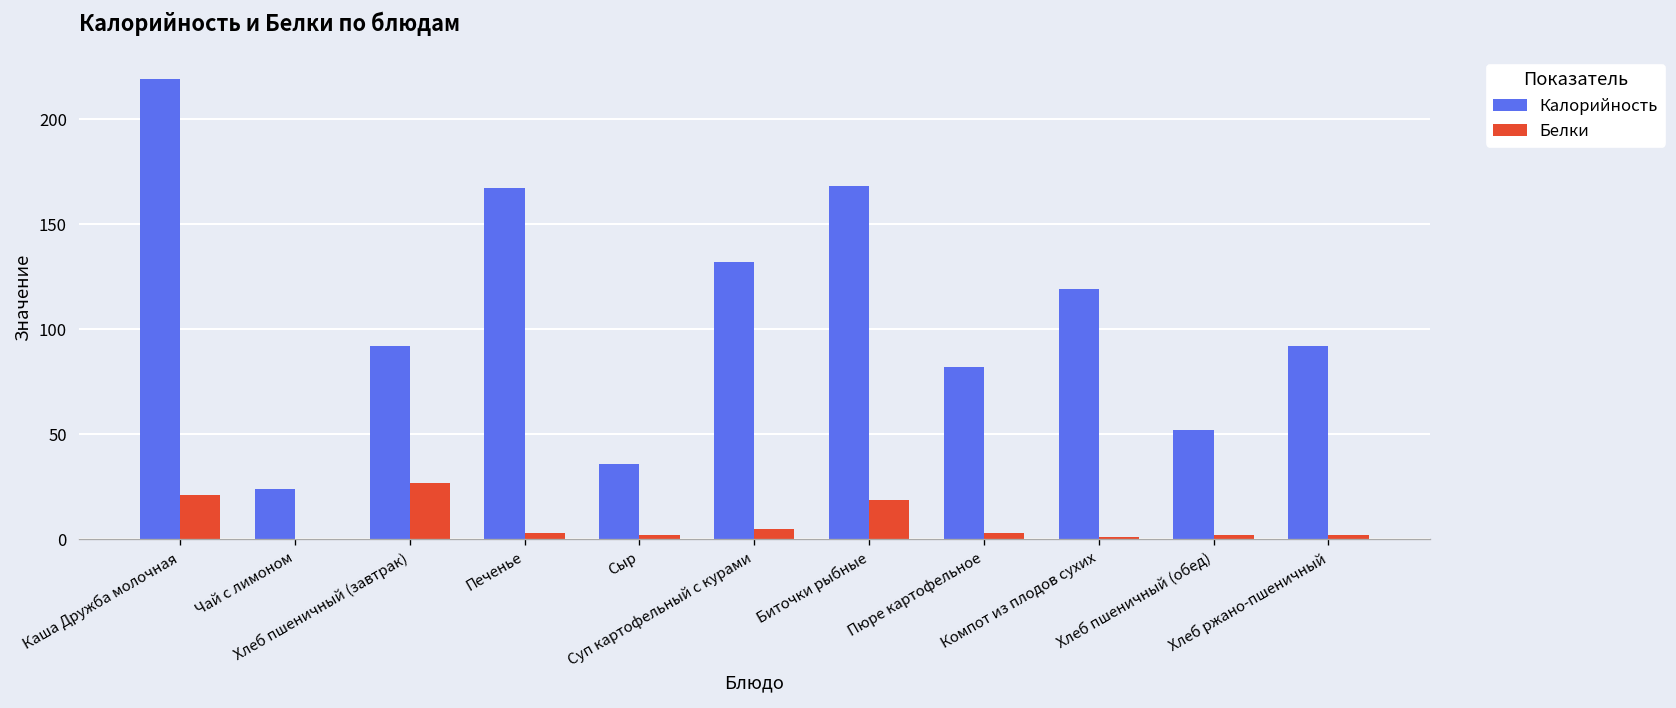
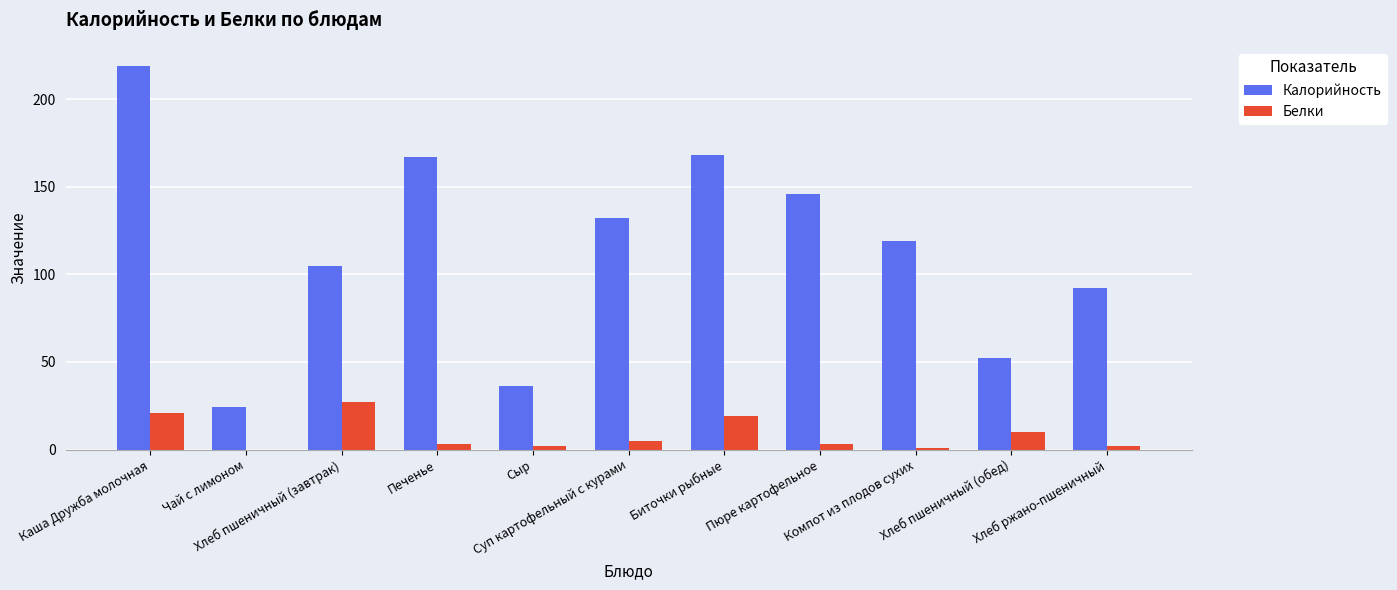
Калорийность, Хлеб пшеничный (завтрак): 92 -> 105
Калорийность, Пюре картофельное: 82 -> 146
Белки, Хлеб пшеничный (обед): 2 -> 10
